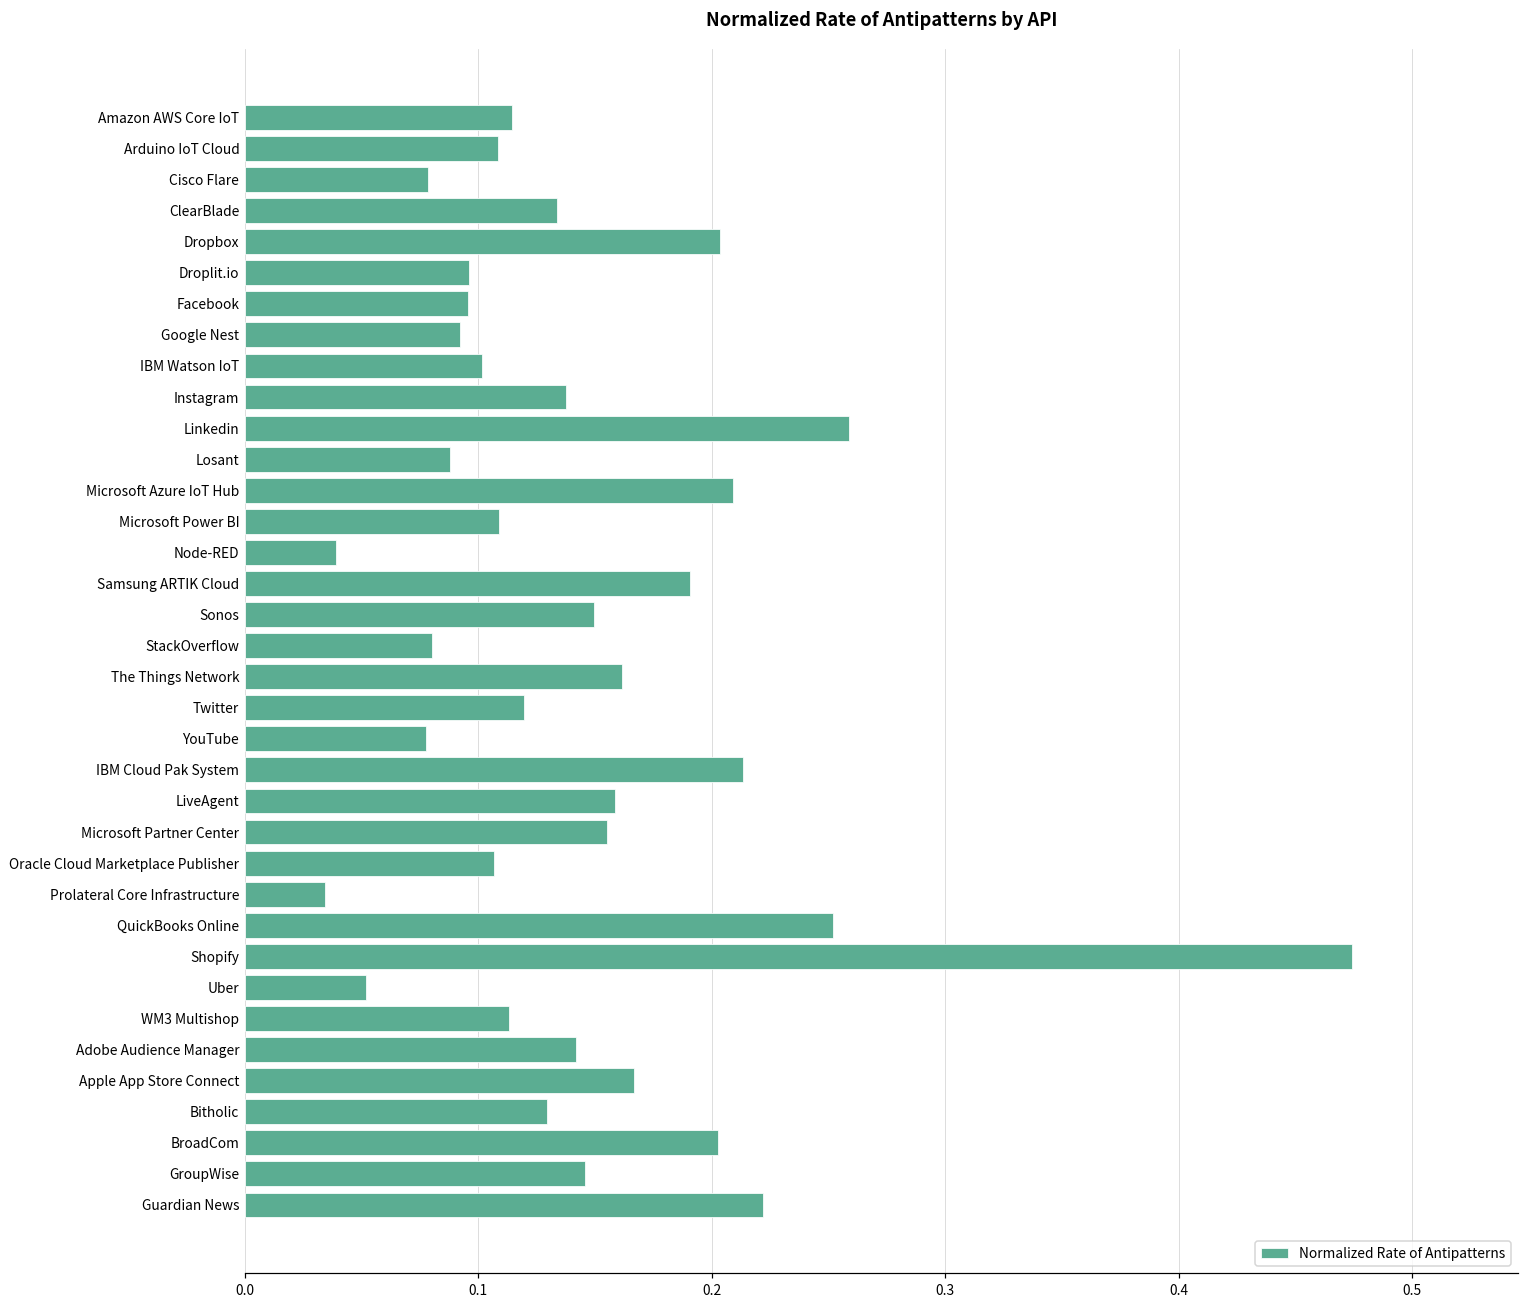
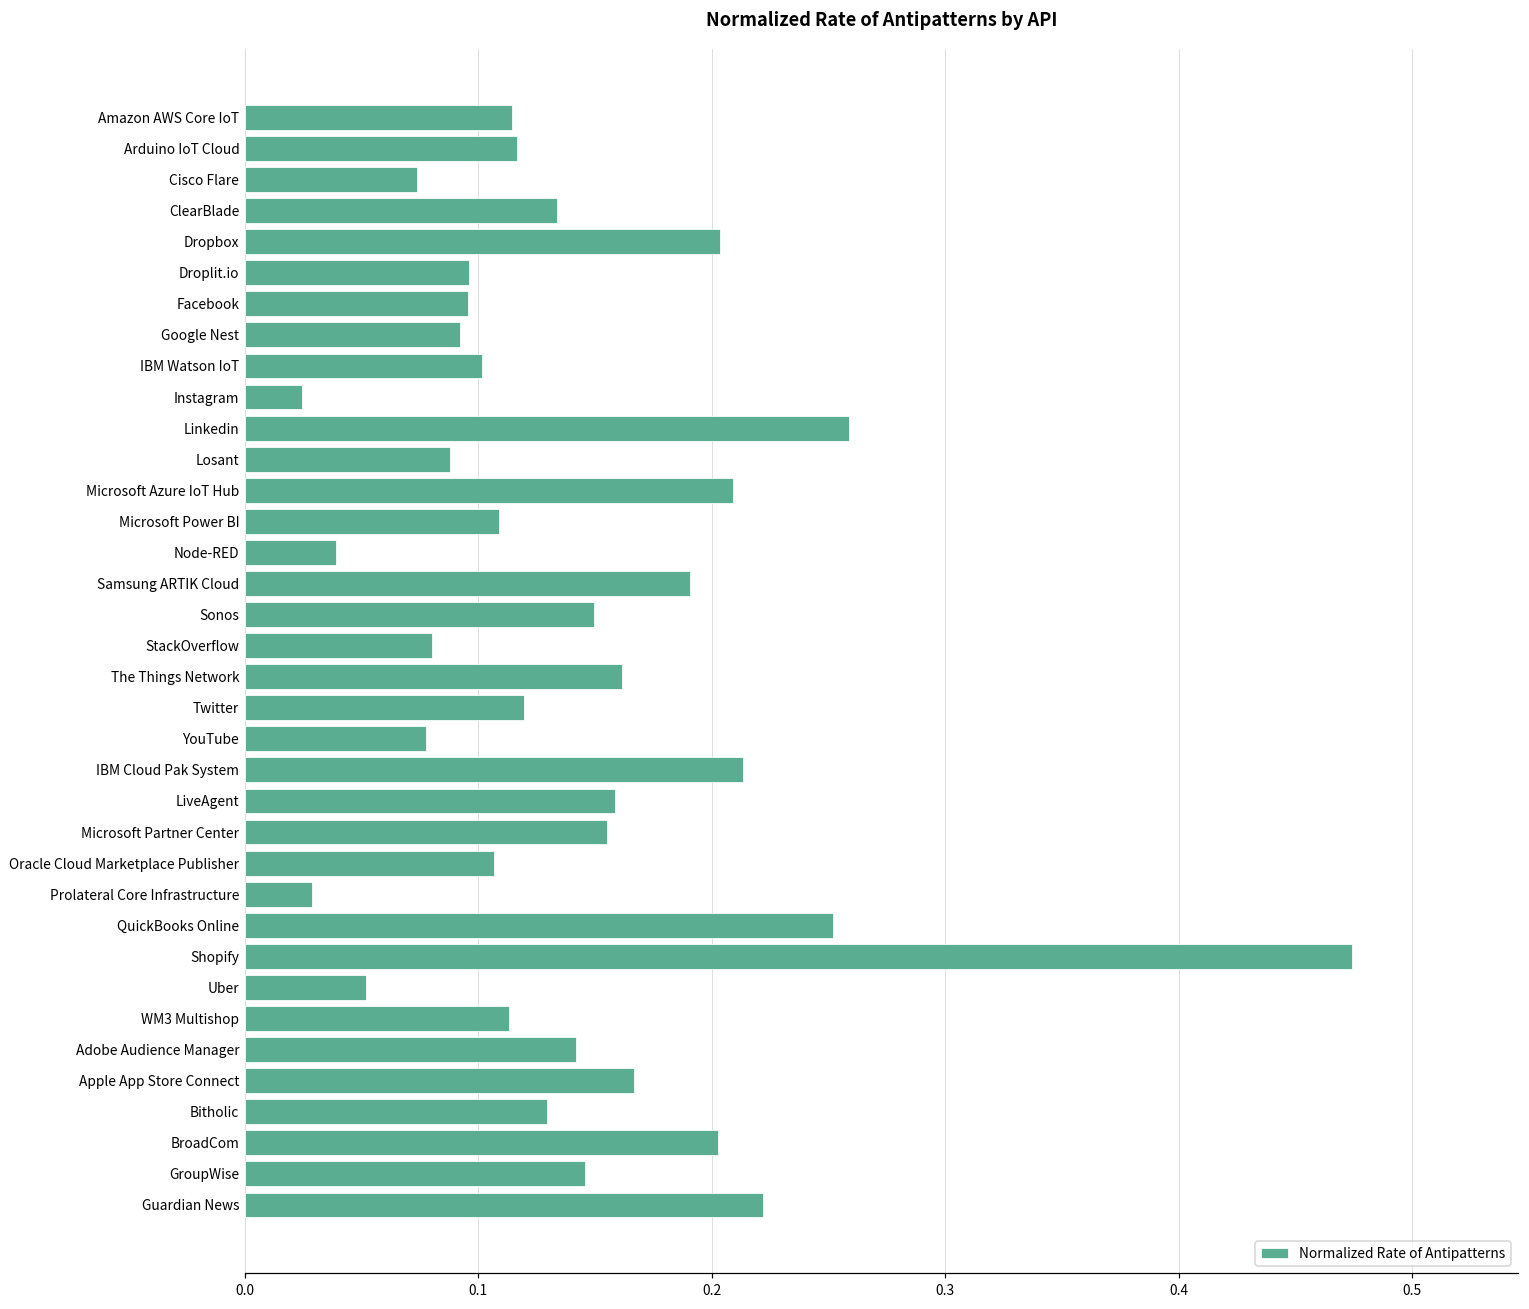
Arduino IoT Cloud: 0.109 -> 0.117
Cisco Flare: 0.078 -> 0.074
Instagram: 0.138 -> 0.024
Prolateral Core Infrastructure: 0.034 -> 0.029
